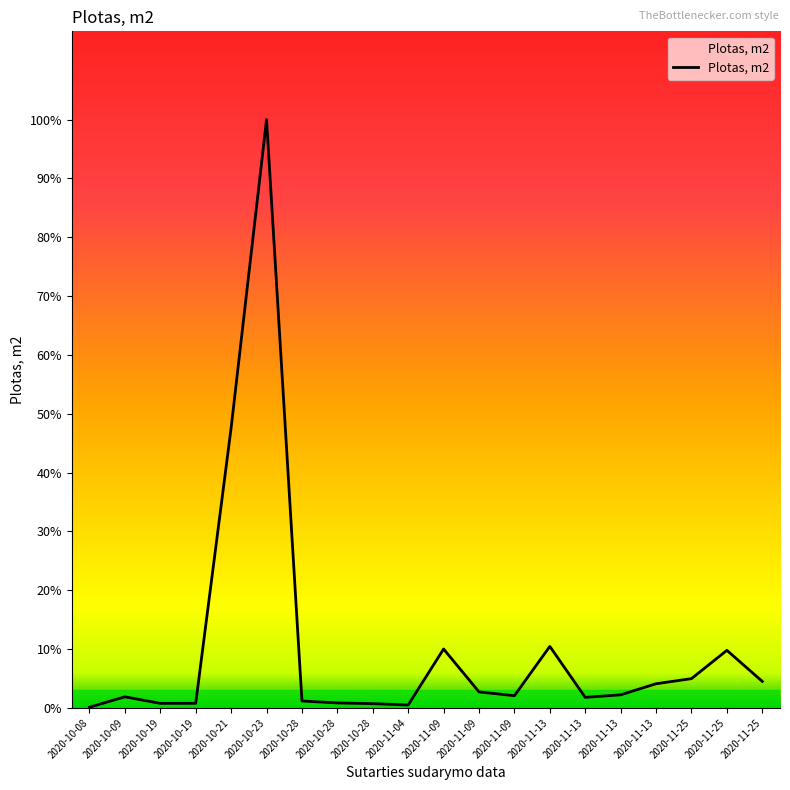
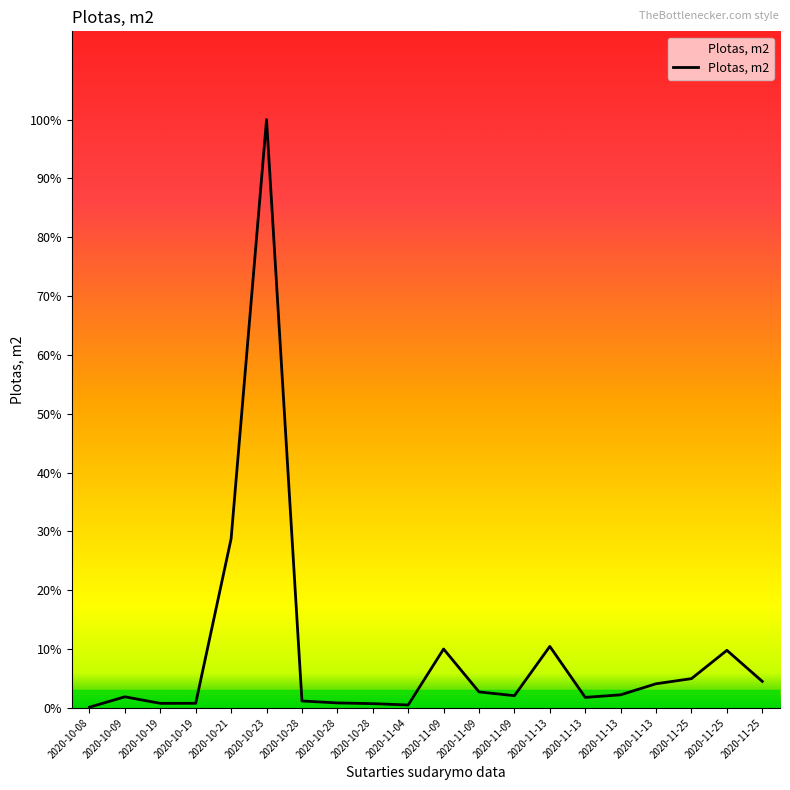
2020-10-21: 48% -> 29%
